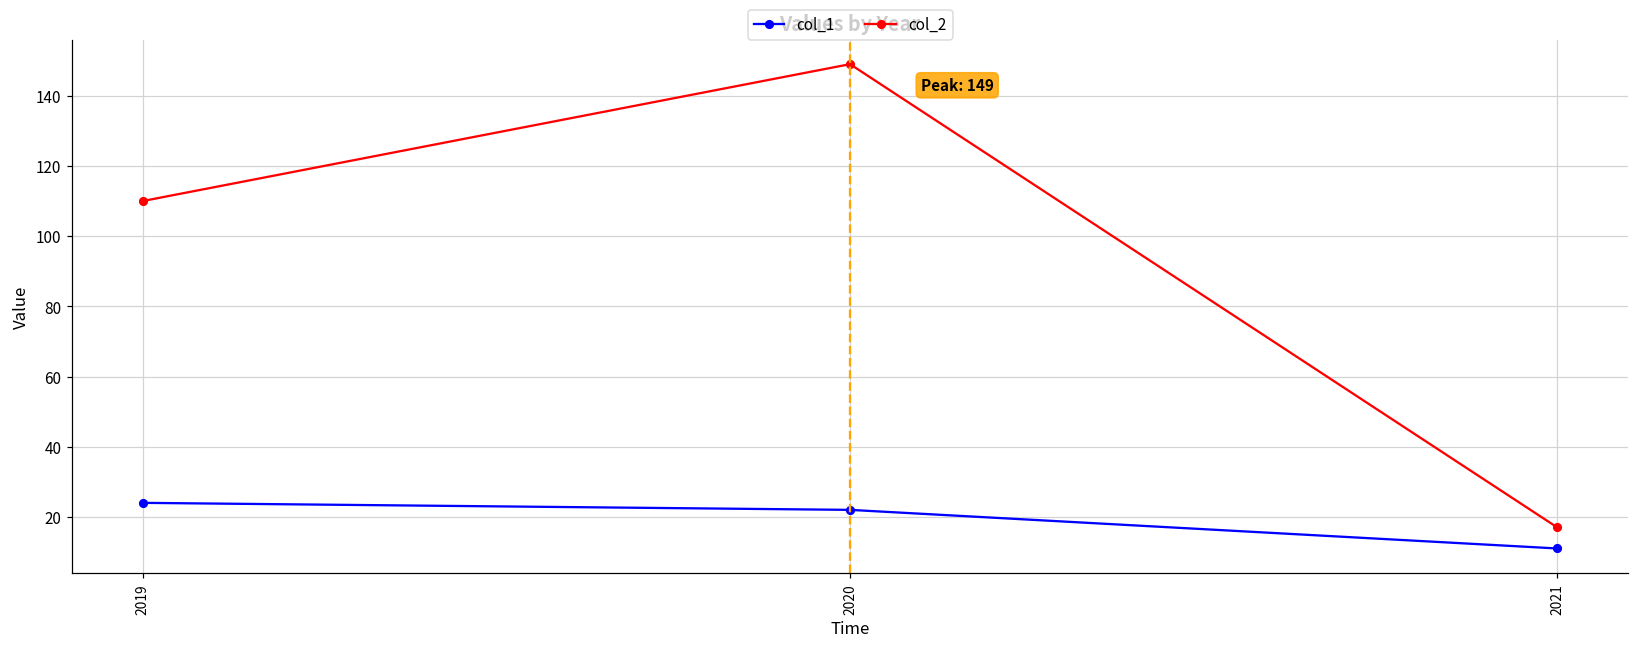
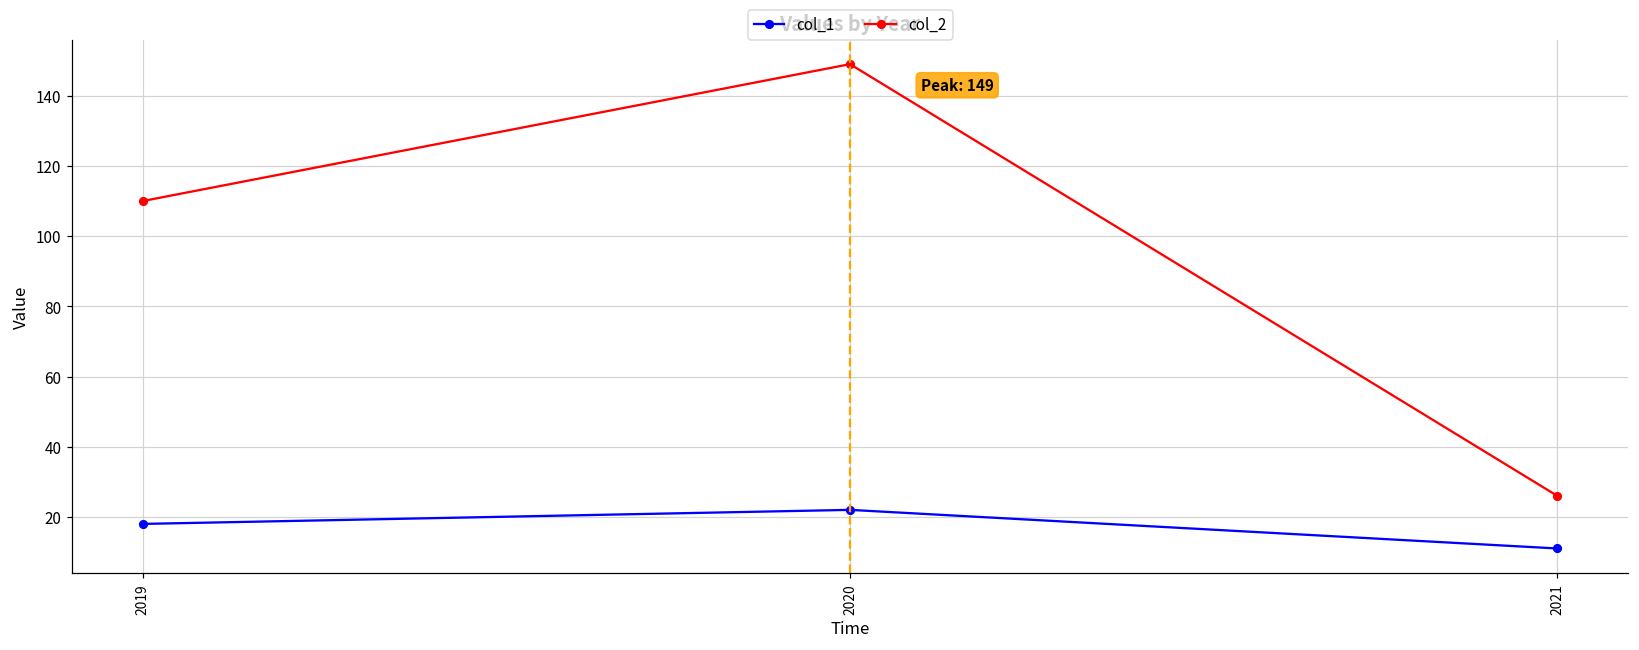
col_1, 2019: 24 -> 18
col_2, 2021: 17 -> 26
